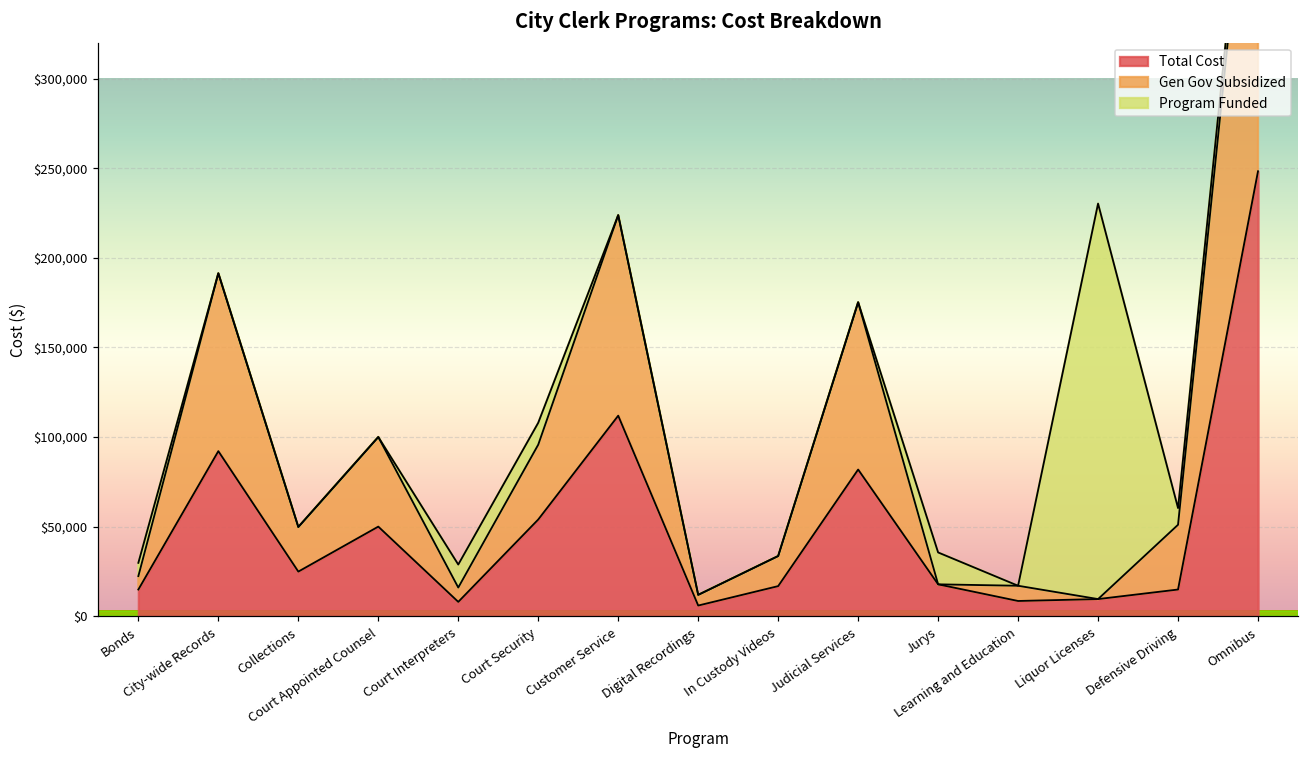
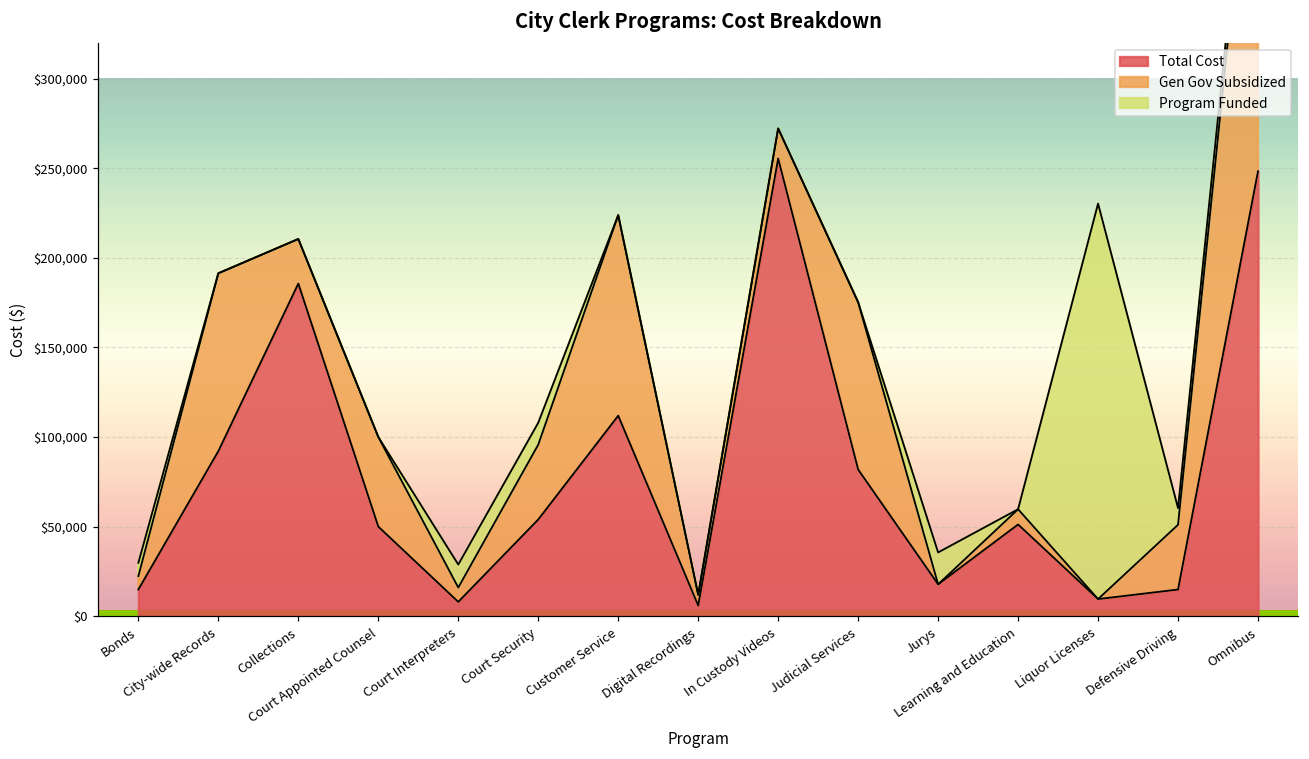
Total Cost, Collections: $25,000 -> $186,000
Total Cost, In Custody Videos: $17,000 -> $255,000
Total Cost, Learning and Education: $9,000 -> $51,000
